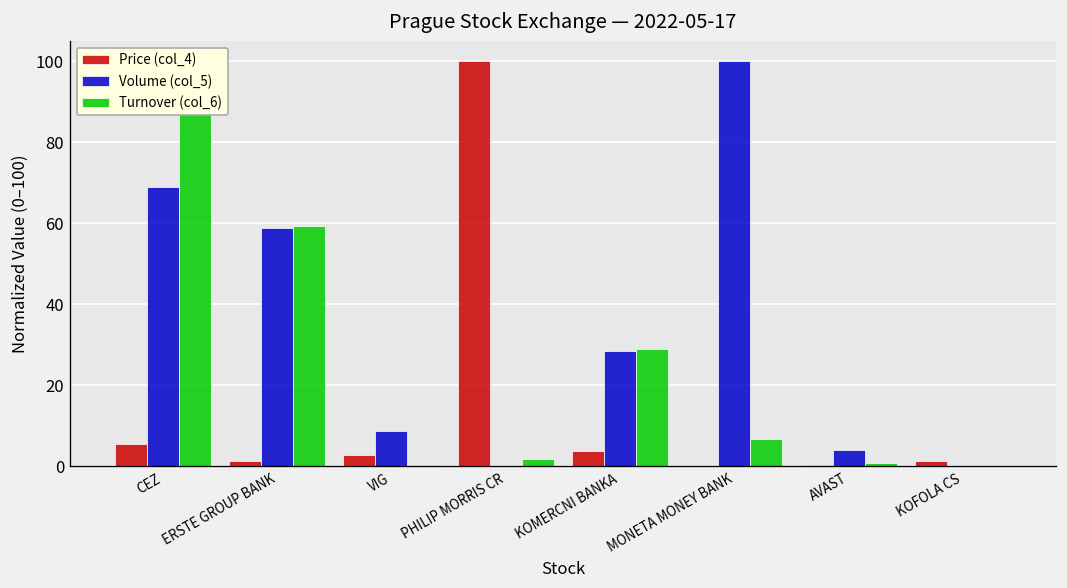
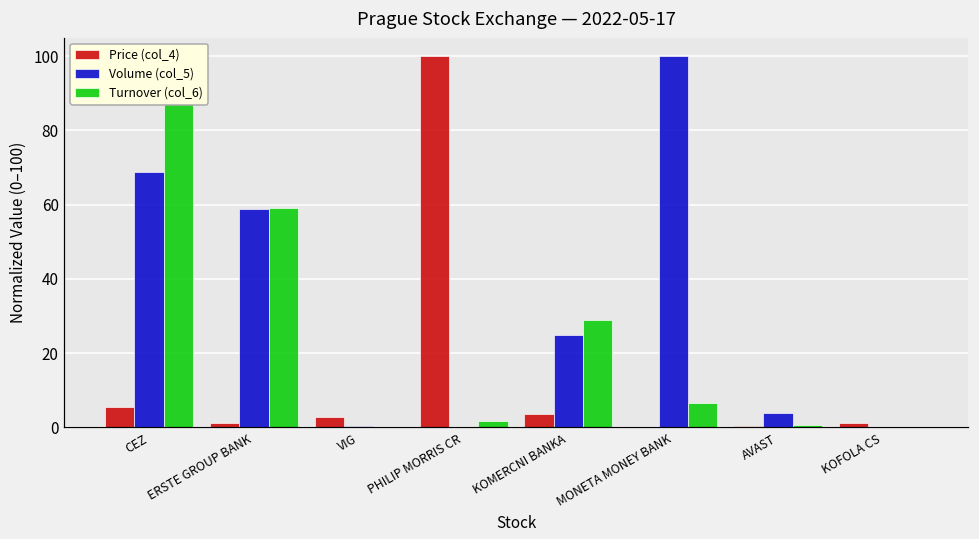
Volume (col_5), VIG: 9 -> 0
Volume (col_5), KOMERCNI BANKA: 28 -> 25
